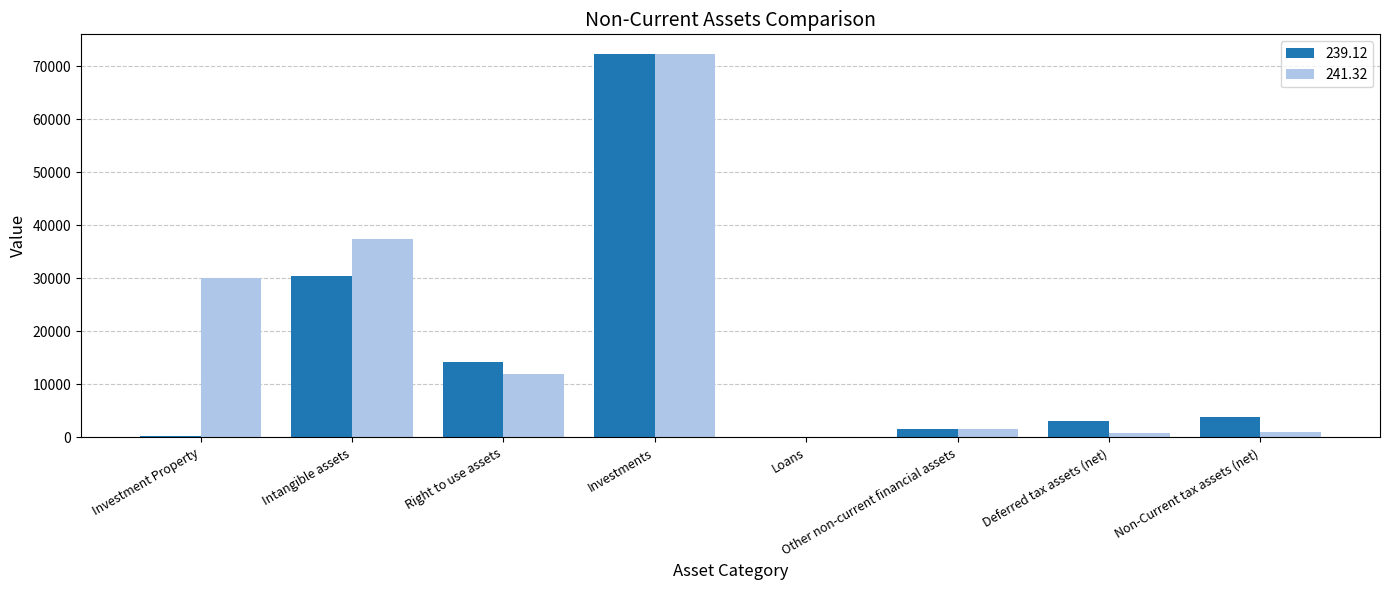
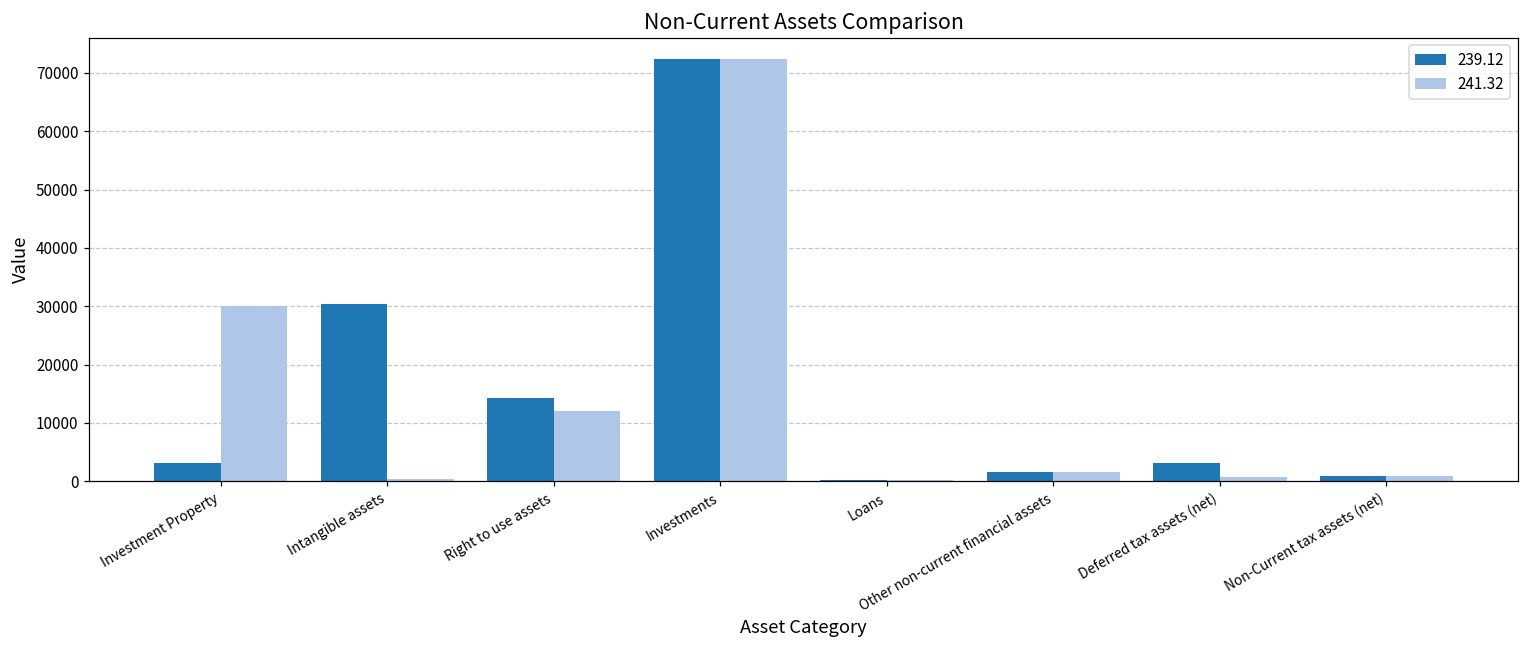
239.12, Investment Property: 0 -> 3000
241.32, Intangible assets: 37000 -> 0
239.12, Non-Current tax assets (net): 4000 -> 1000
